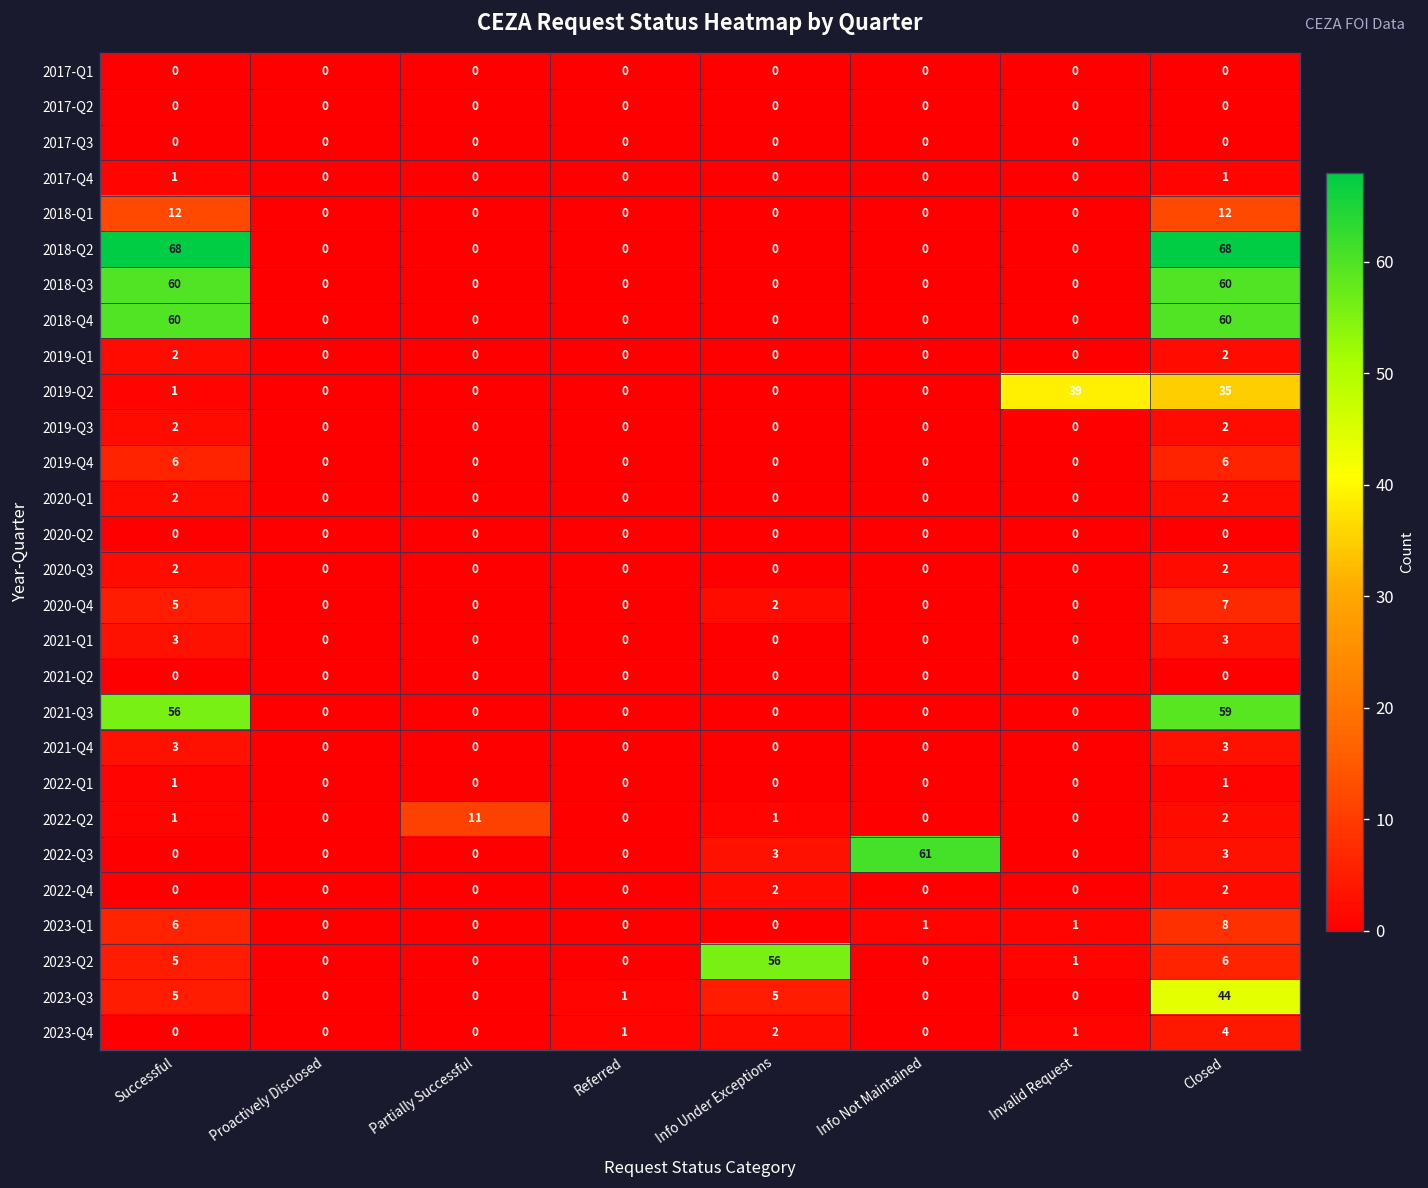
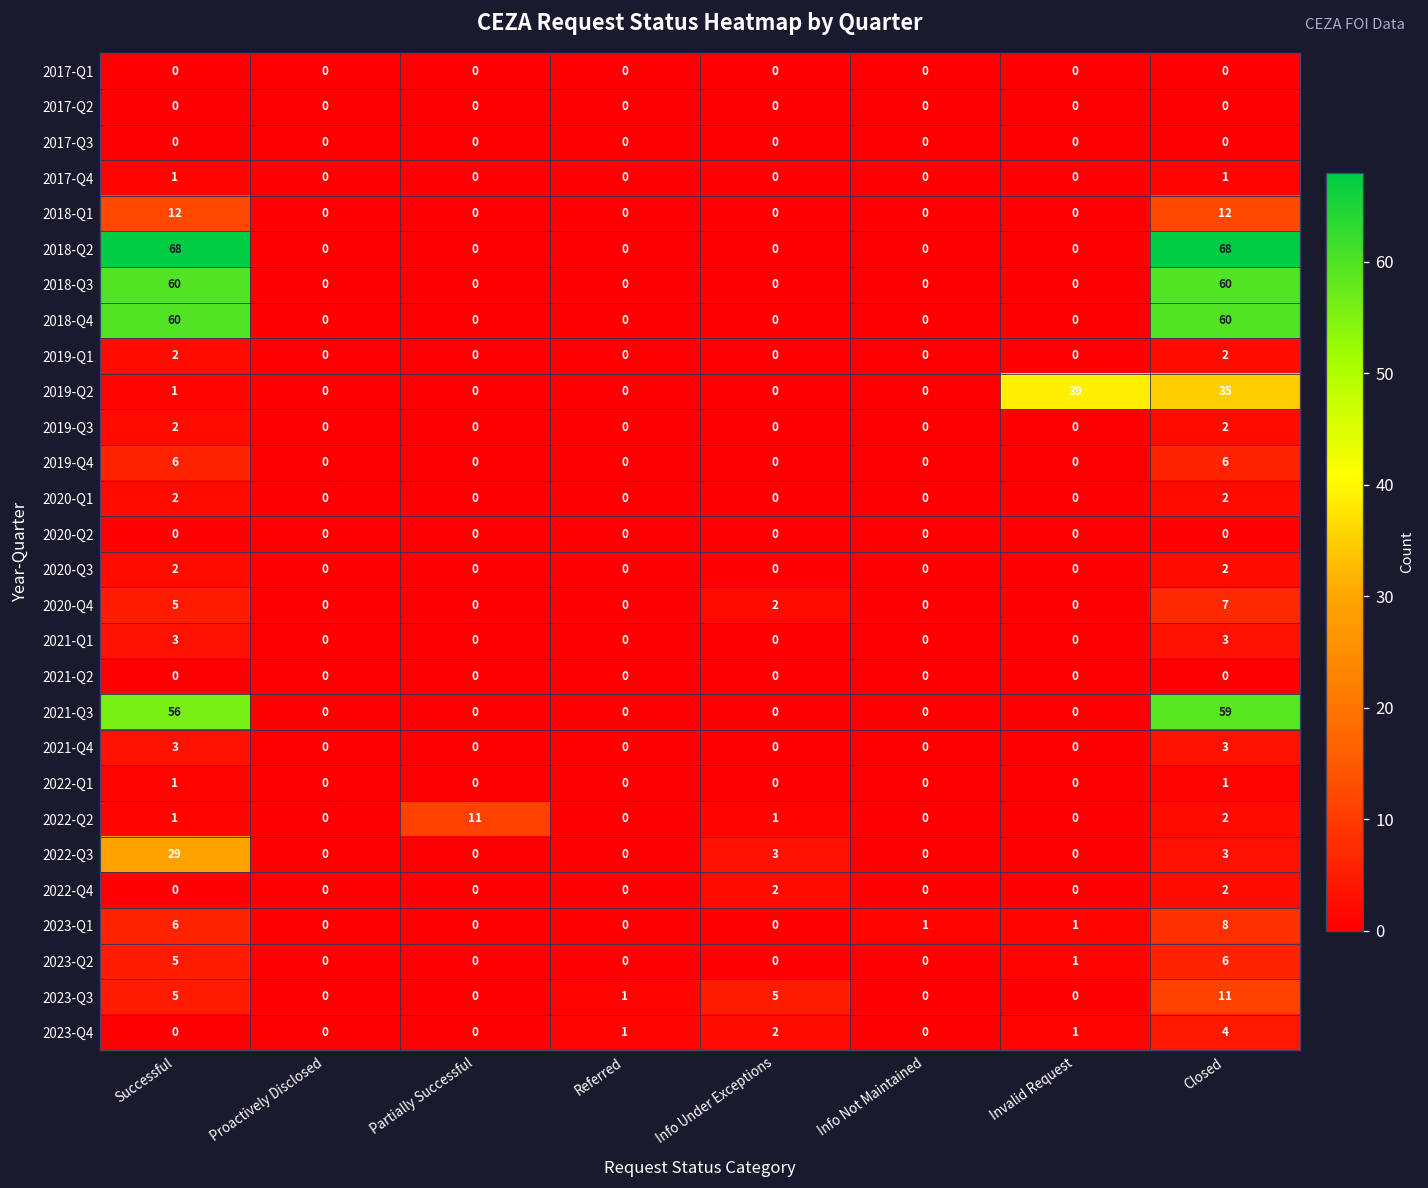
2022-Q3, Successful: 0 -> 29
2022-Q3, Info Not Maintained: 61 -> 0
2023-Q2, Info Under Exceptions: 56 -> 0
2023-Q3, Closed: 44 -> 11
